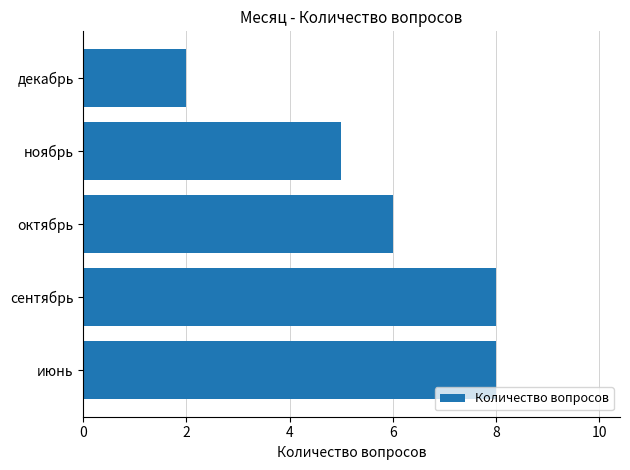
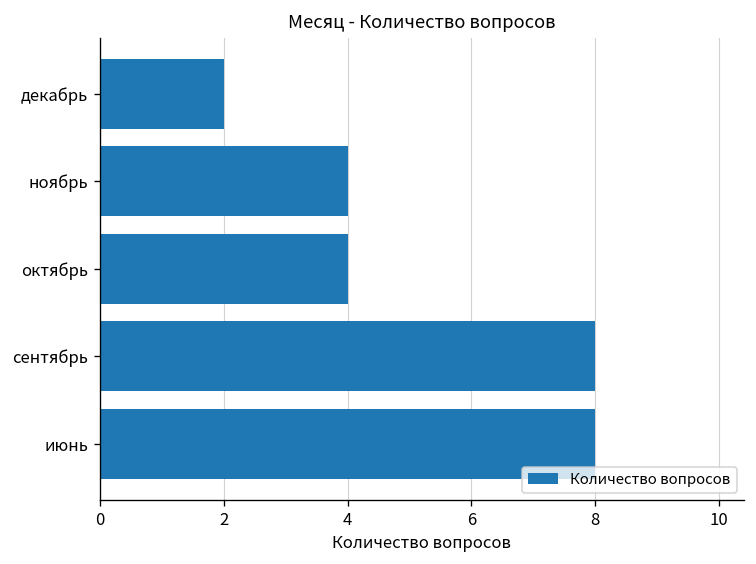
ноябрь: 5 -> 4
октябрь: 6 -> 4
